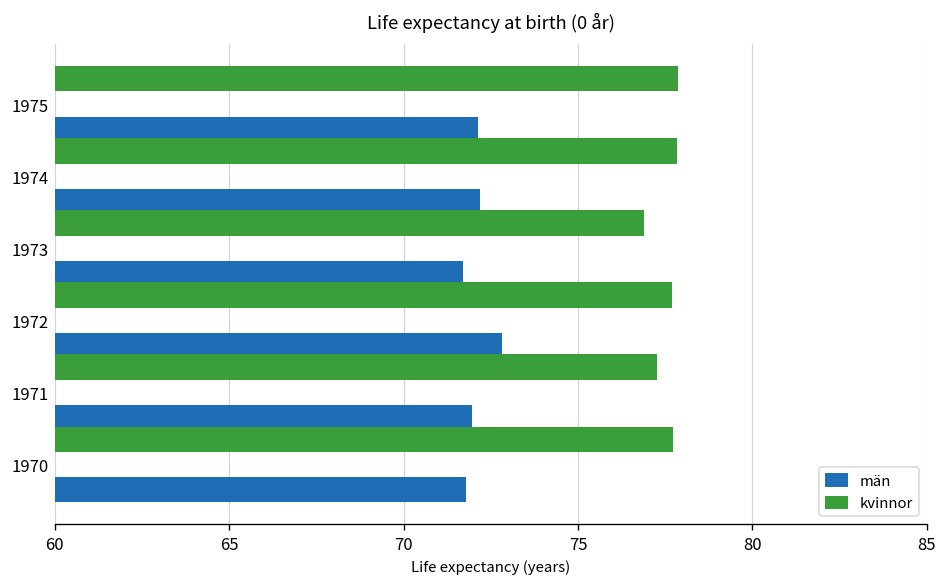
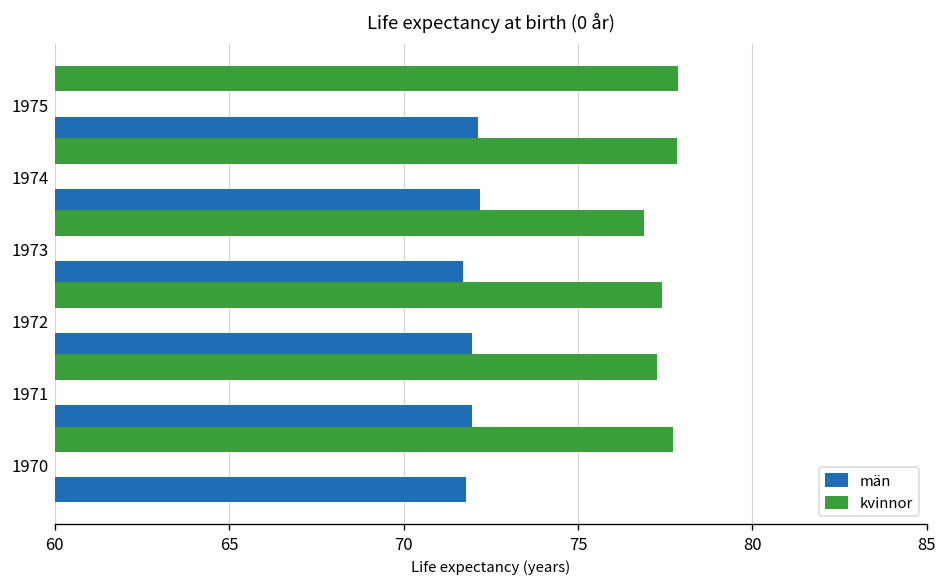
kvinnor, 1972: 77.7 -> 77.4
män, 1972: 72.8 -> 72.0
